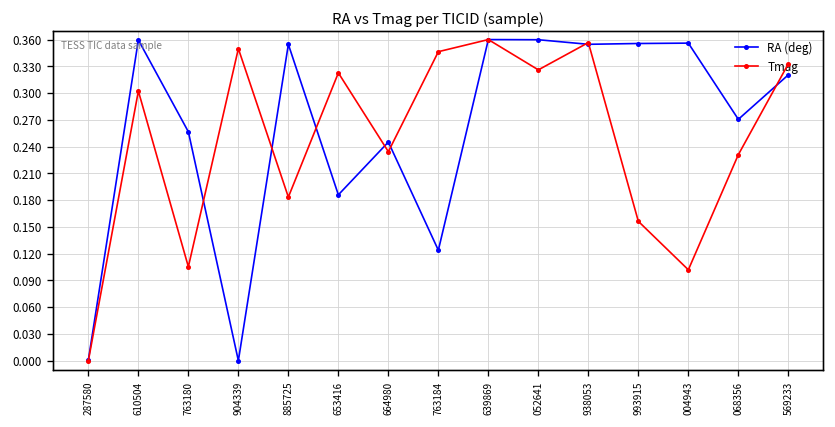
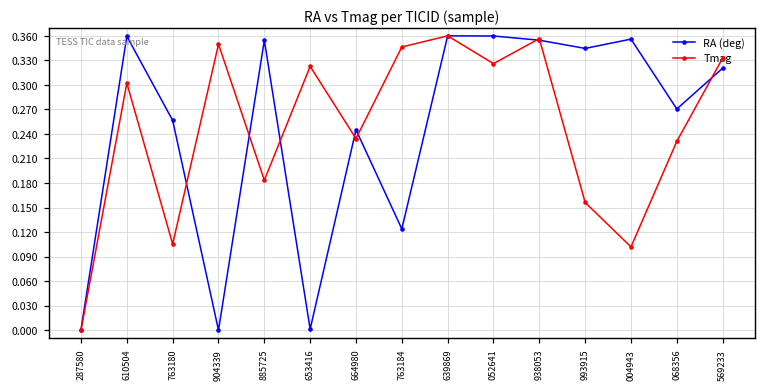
RA (deg), 653416: 0.19 -> 0.00
RA (deg), 993915: 0.36 -> 0.34
